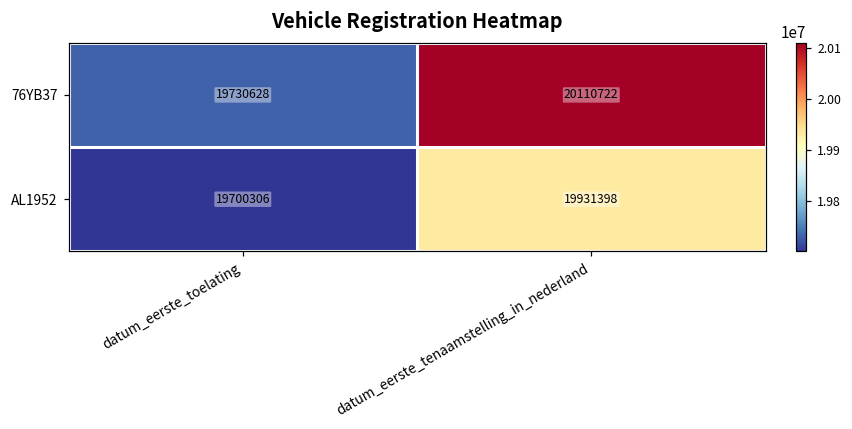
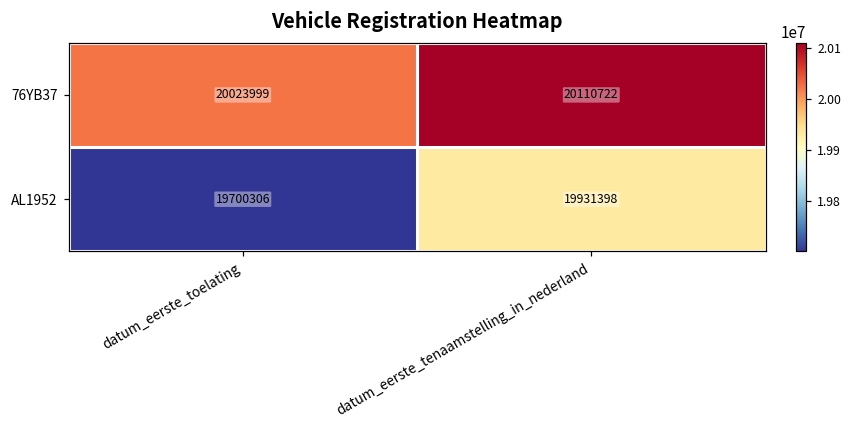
76YB37, datum_eerste_toelating: 19730628 -> 20023999
